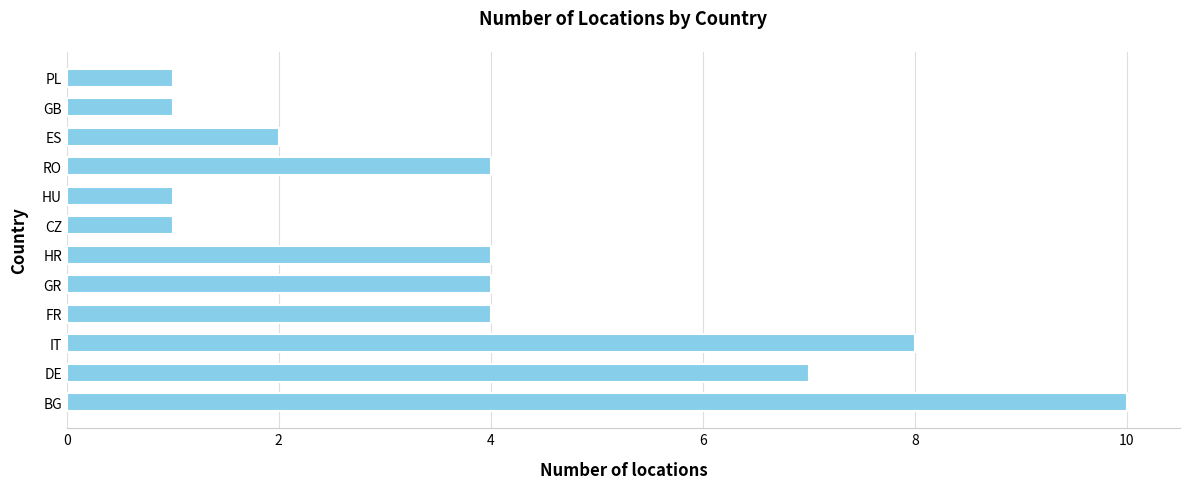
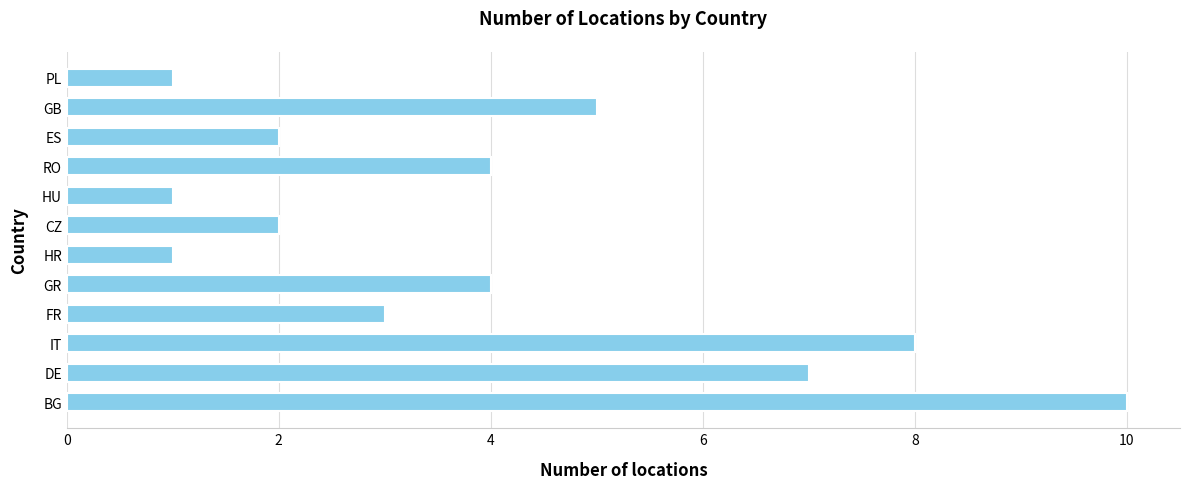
GB: 1 -> 5
CZ: 1 -> 2
HR: 4 -> 1
FR: 4 -> 3
